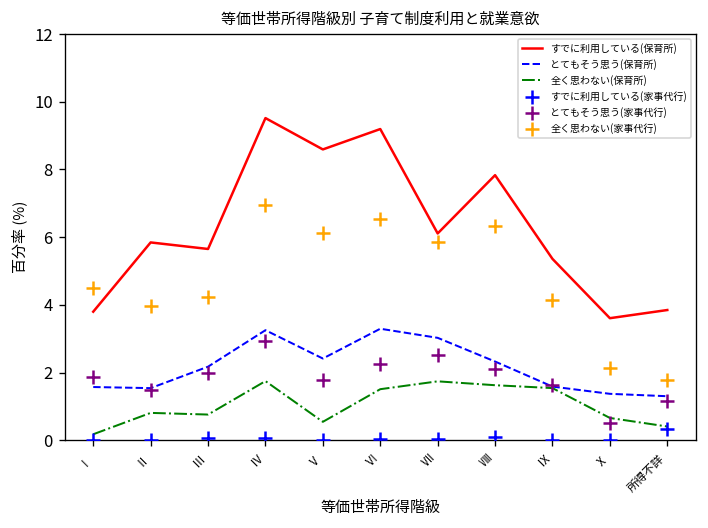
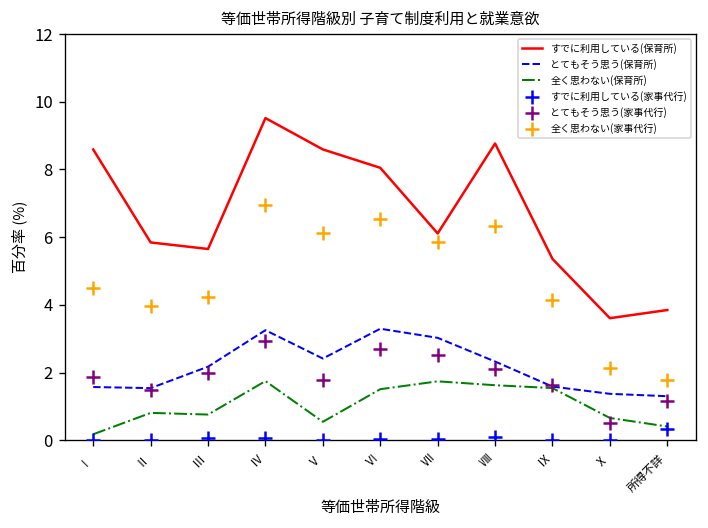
すでに利用している(保育所), Ⅰ: 3.8 -> 8.6
すでに利用している(保育所), Ⅵ: 9.2 -> 8.0
とてもそう思う(家事代行), Ⅵ: 2.3 -> 2.7
すでに利用している(保育所), Ⅷ: 7.8 -> 8.8
